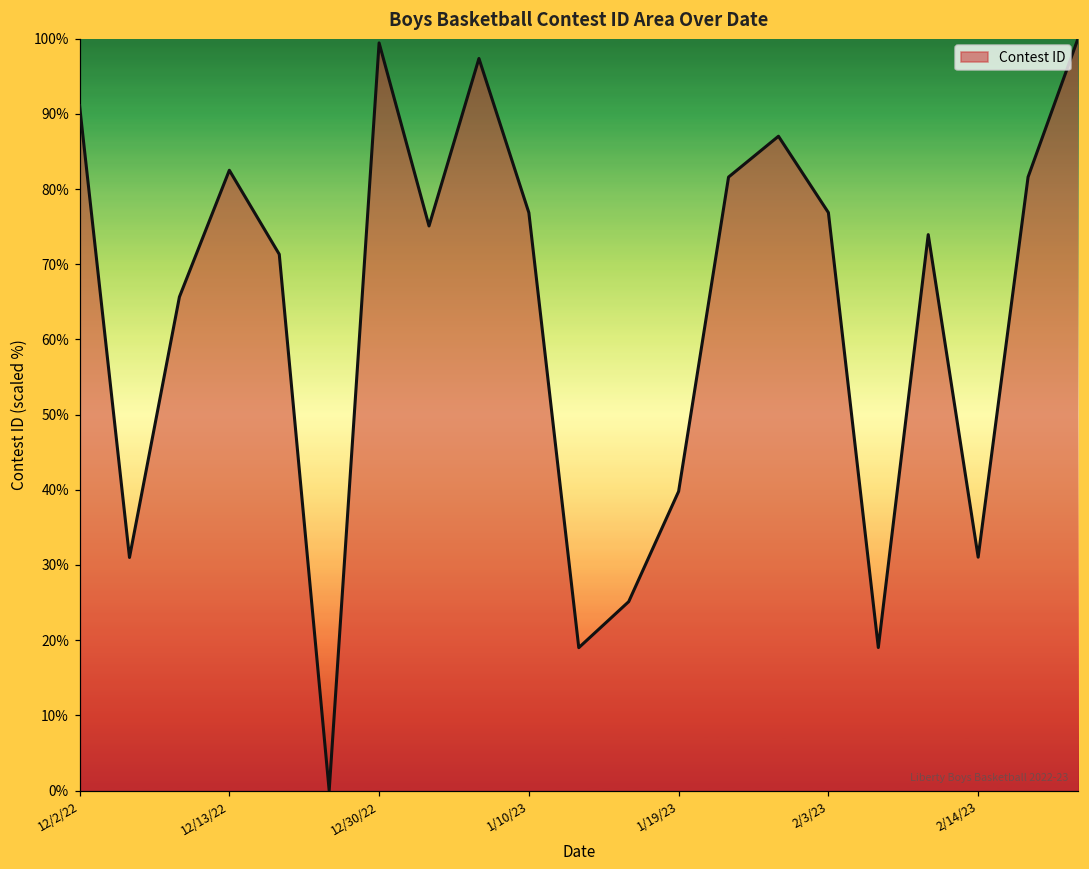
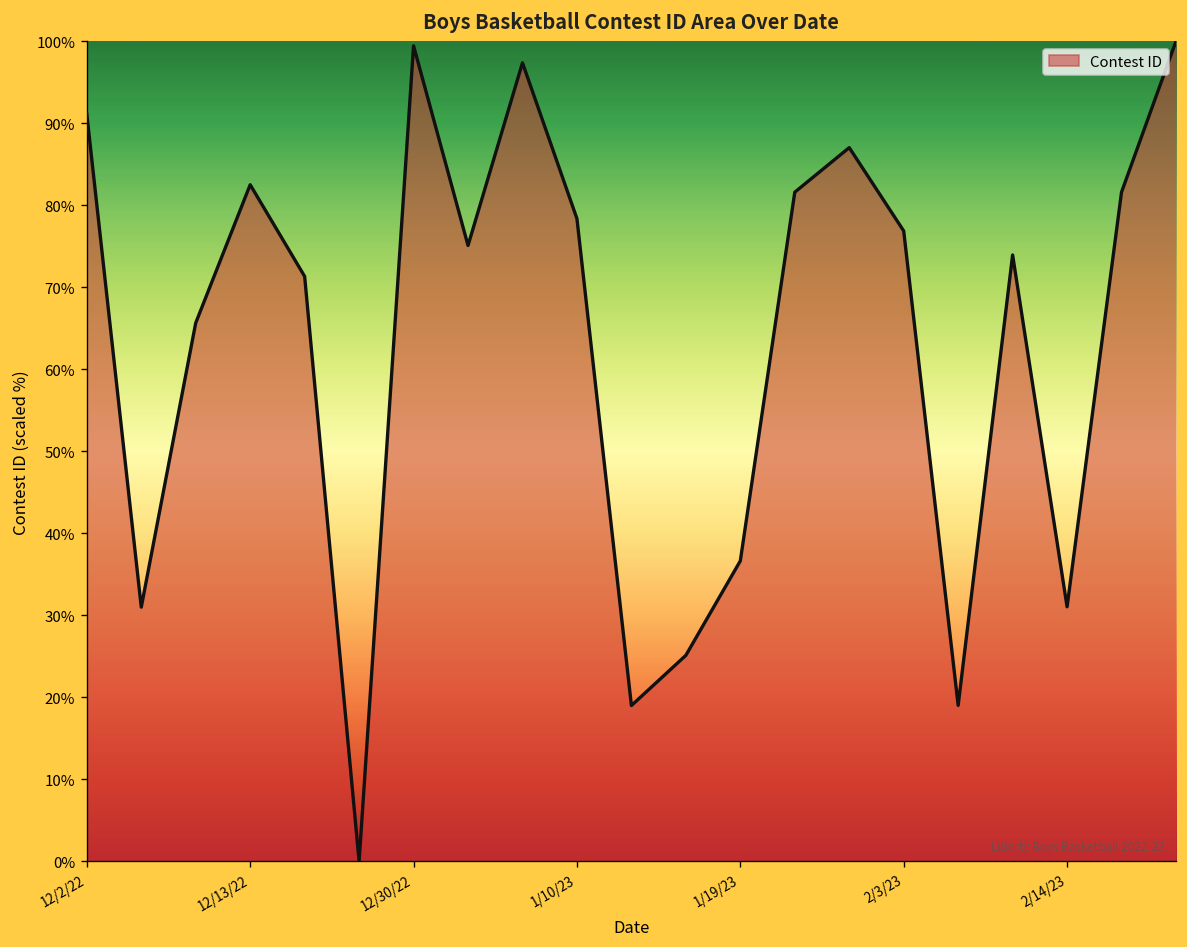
1/10/23: 77% -> 78%
1/19/23: 40% -> 37%
